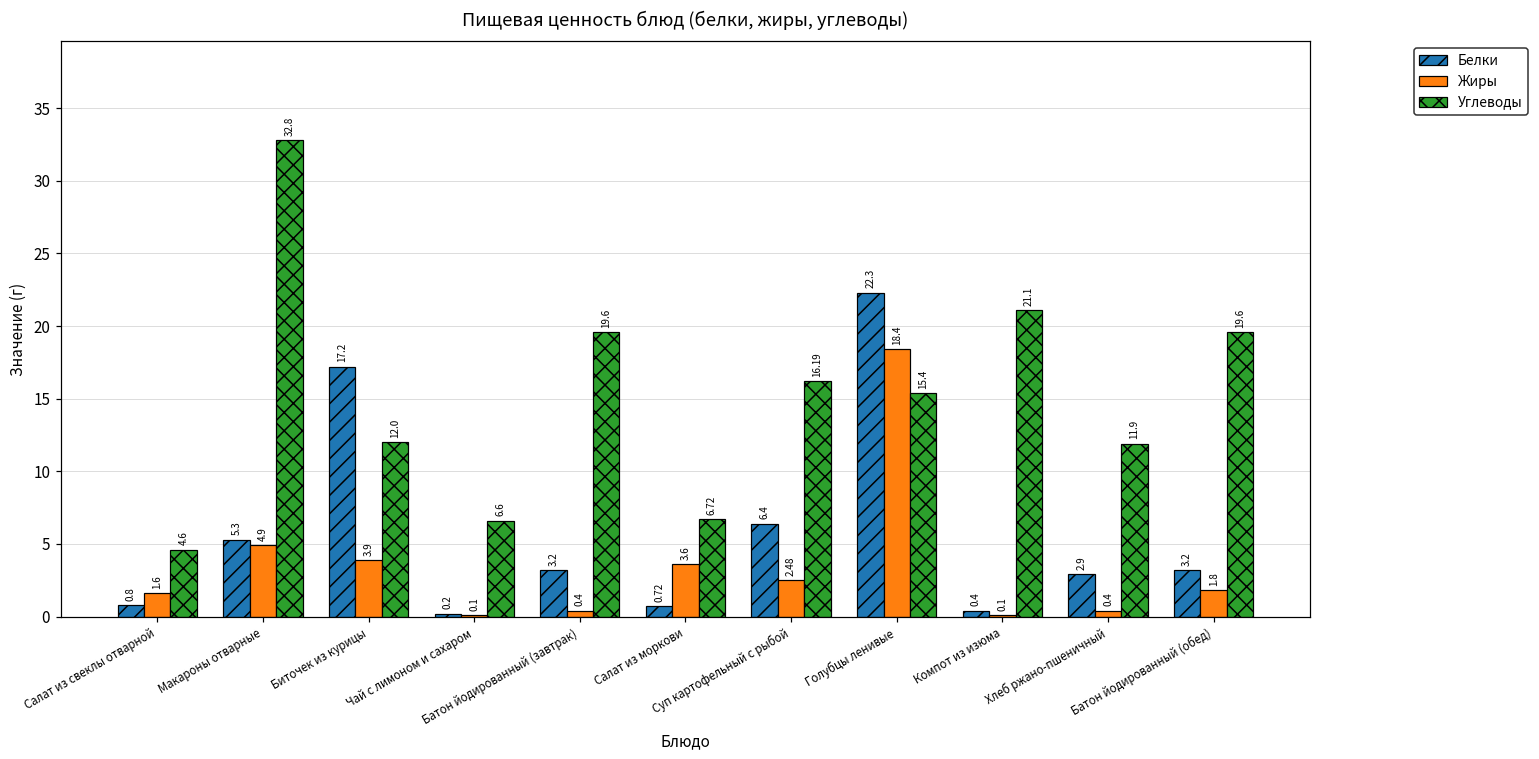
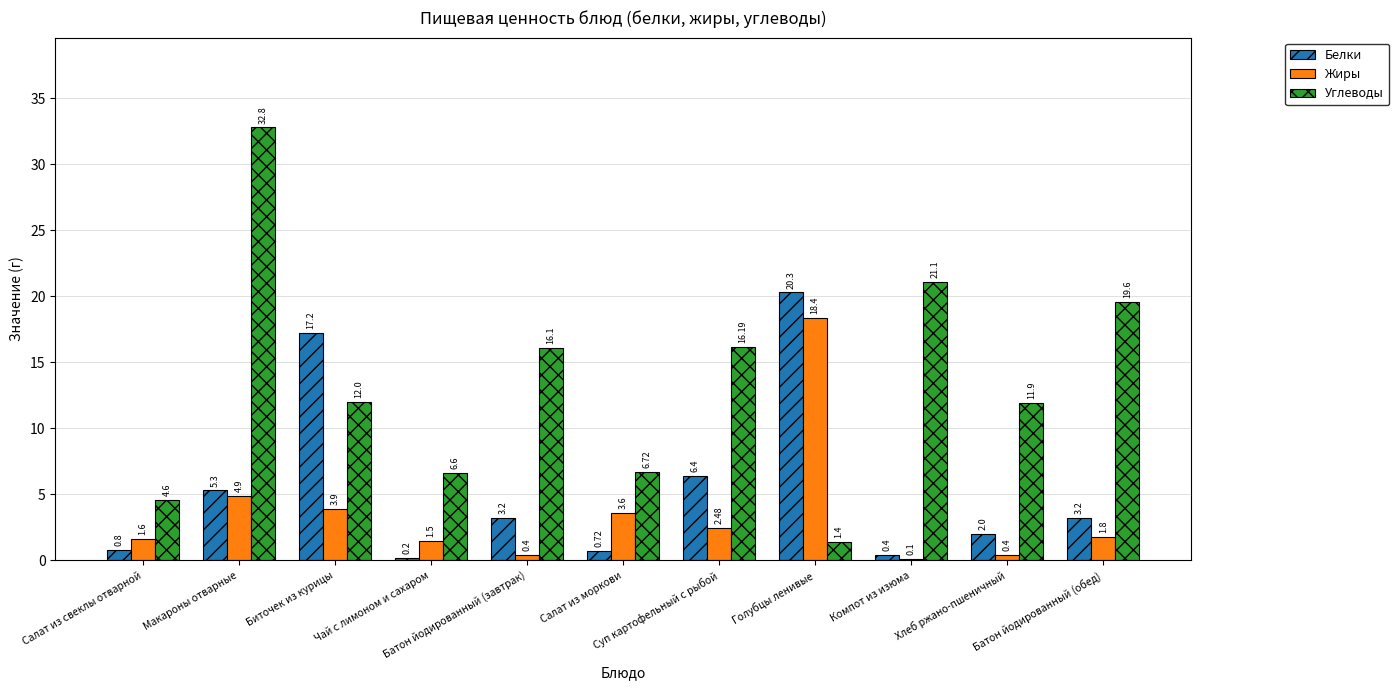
Жиры, Чай с лимоном и сахаром: 0.1 -> 1.5
Углеводы, Батон йодированный (завтрак): 19.6 -> 16.1
Белки, Голубцы ленивые: 22.3 -> 20.3
Углеводы, Голубцы ленивые: 15.4 -> 1.4
Белки, Хлеб ржано-пшеничный: 2.9 -> 2.0
